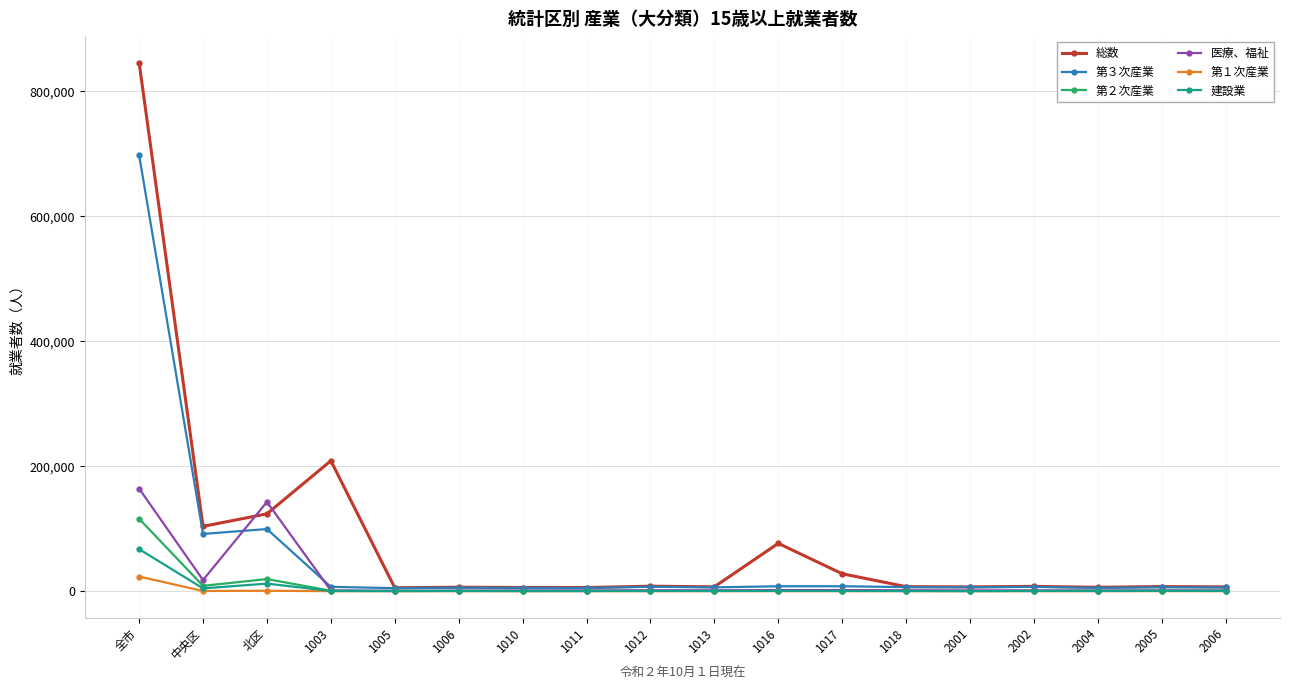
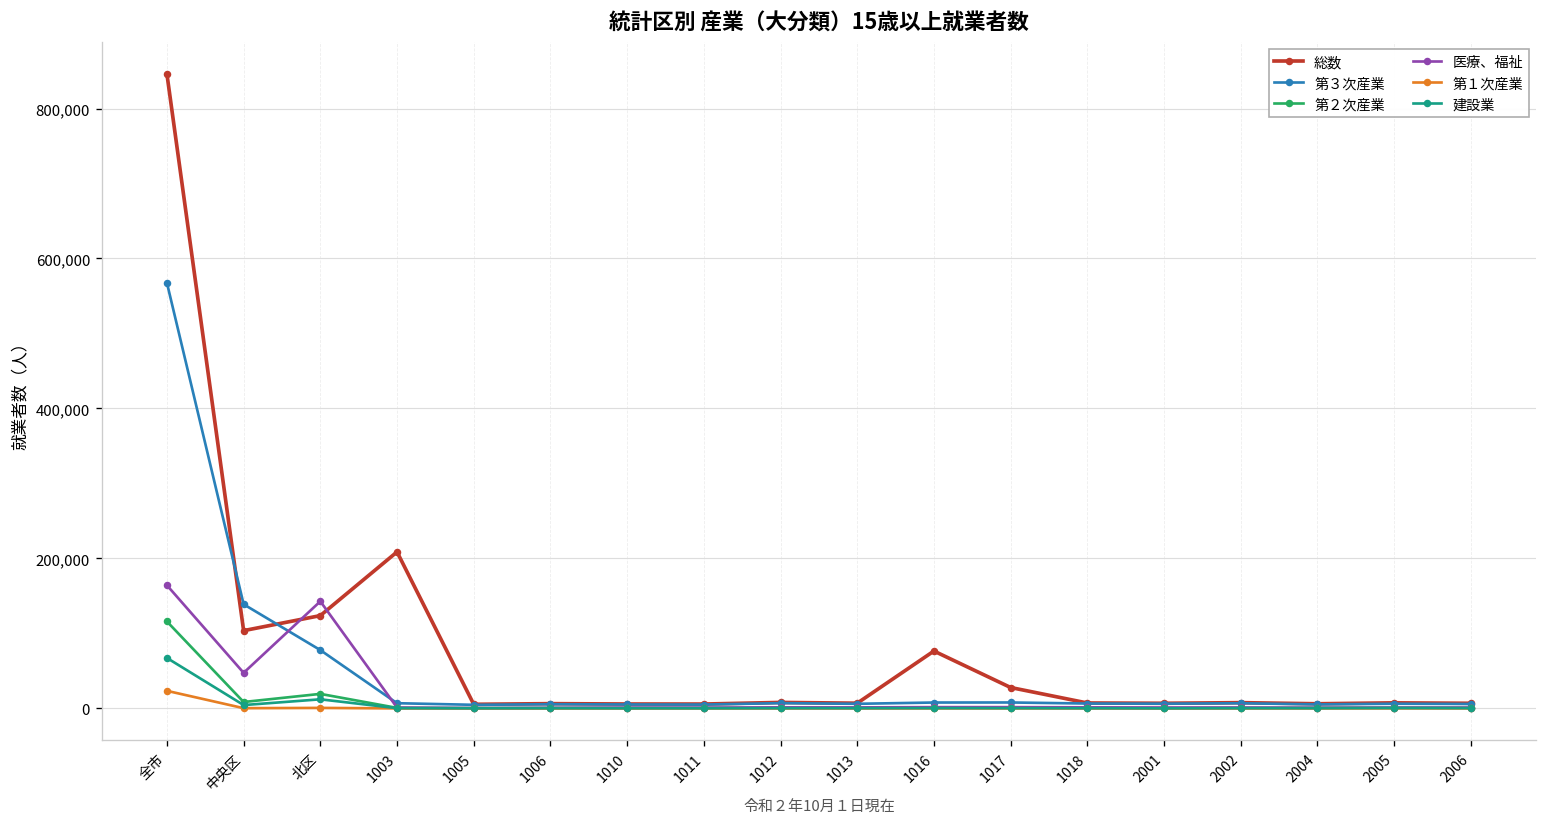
第３次産業, 全市: 700,000 -> 570,000
第３次産業, 中央区: 90,000 -> 140,000
医療、福祉, 中央区: 20,000 -> 50,000
第３次産業, 北区: 100,000 -> 80,000
